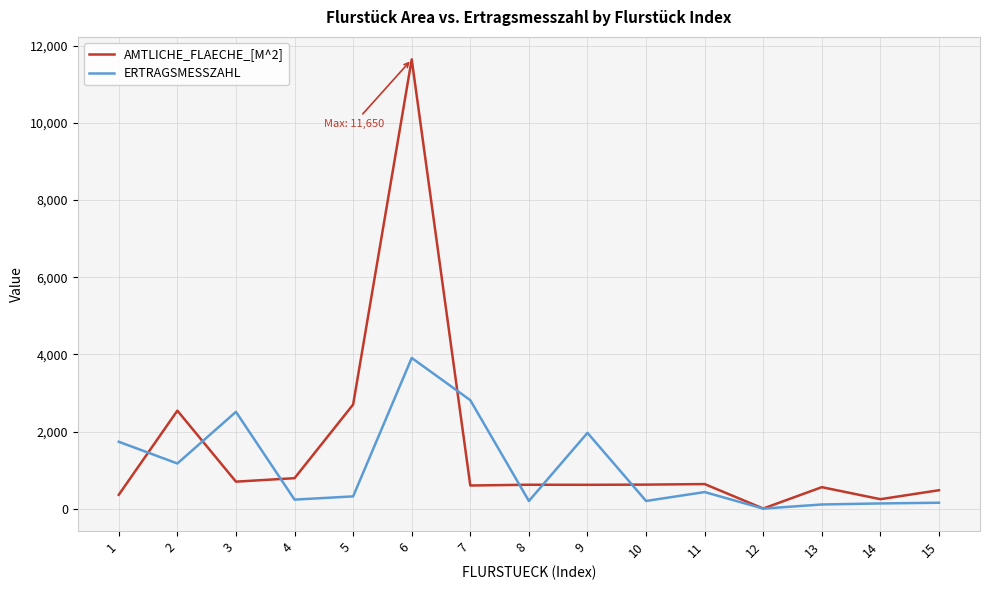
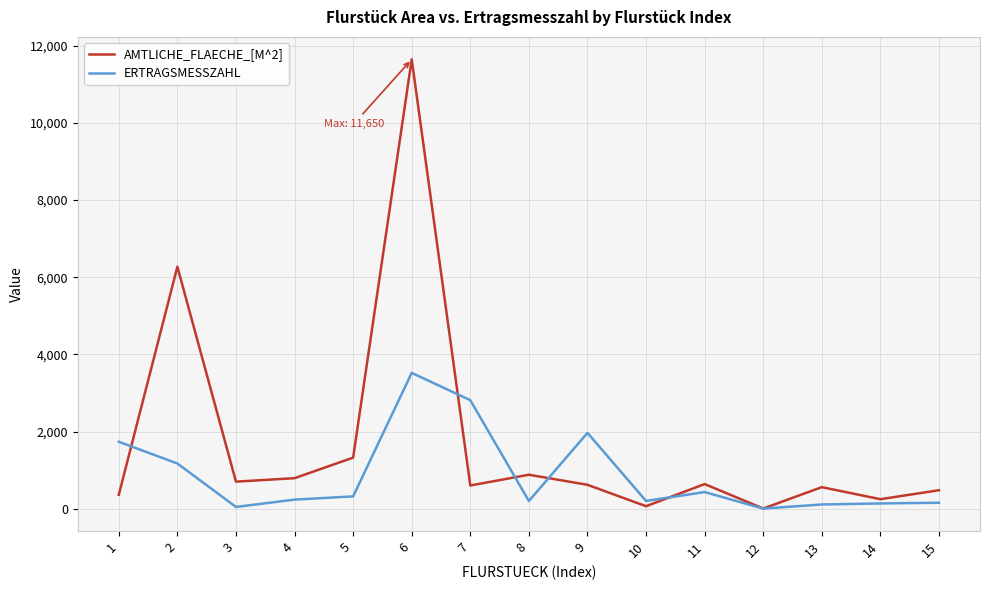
AMTLICHE_FLAECHE_[M^2], 2: 2,500 -> 6,300
ERTRAGSMESSZAHL, 3: 2,500 -> 0
AMTLICHE_FLAECHE_[M^2], 5: 2,700 -> 1,300
ERTRAGSMESSZAHL, 6: 3,900 -> 3,500
AMTLICHE_FLAECHE_[M^2], 8: 600 -> 900
AMTLICHE_FLAECHE_[M^2], 10: 600 -> 100
